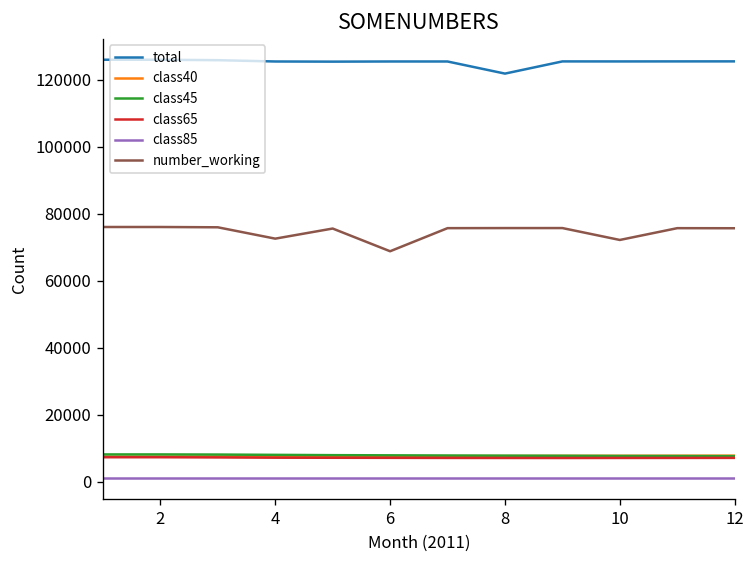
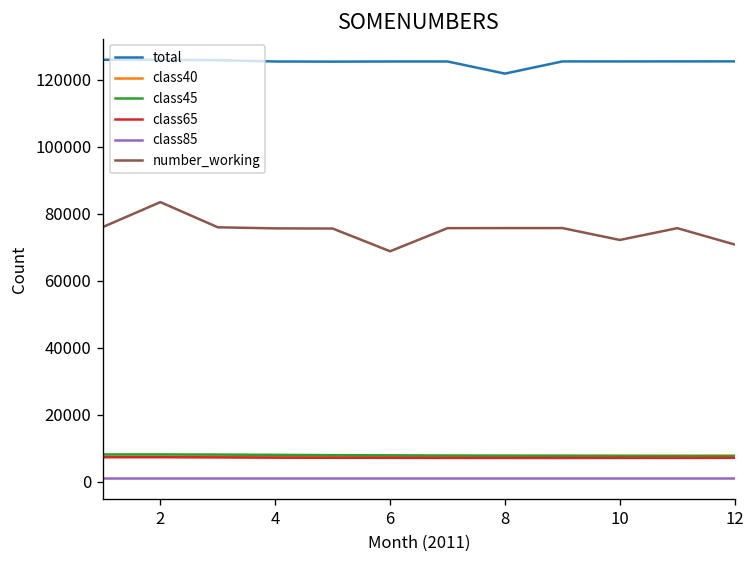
number_working, 2: 76000 -> 83000
number_working, 4: 73000 -> 76000
number_working, 12: 76000 -> 71000
